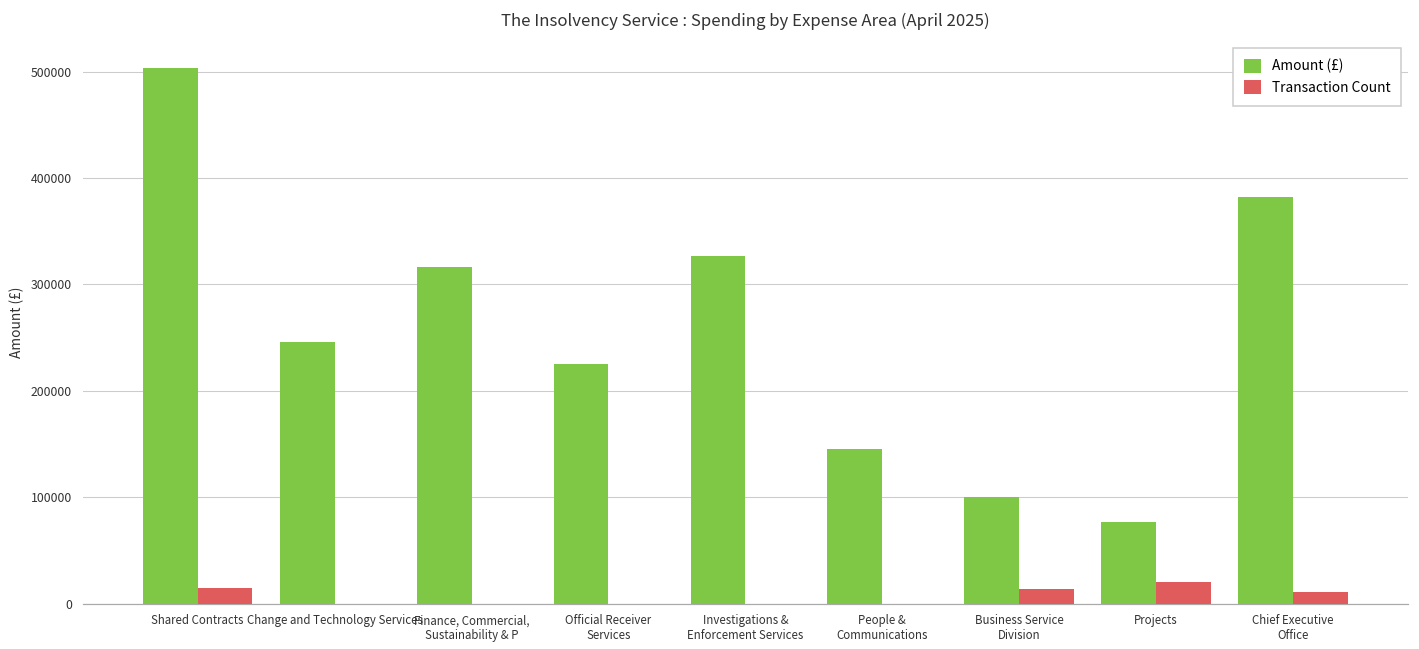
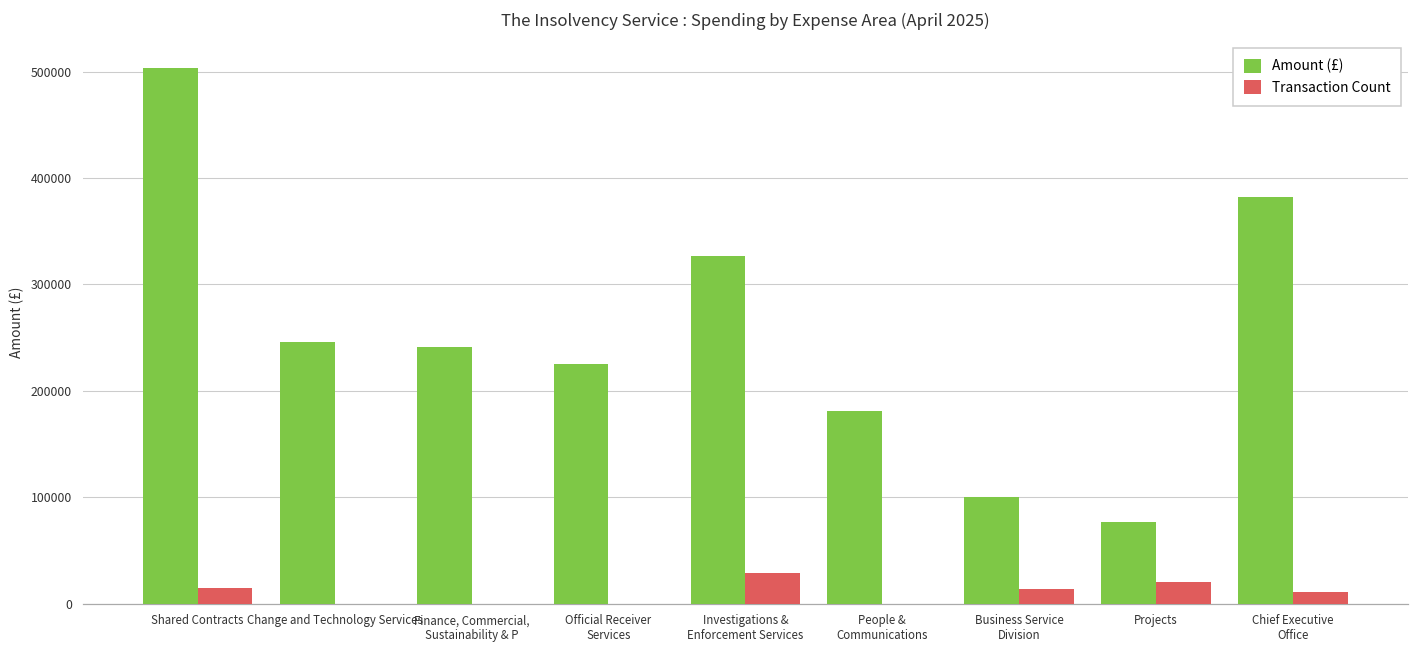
Amount (£), Finance, Commercial, Sustainability & P: 320000 -> 240000
Transaction Count, Investigations & Enforcement Services: 0 -> 30000
Amount (£), People & Communications: 150000 -> 180000
